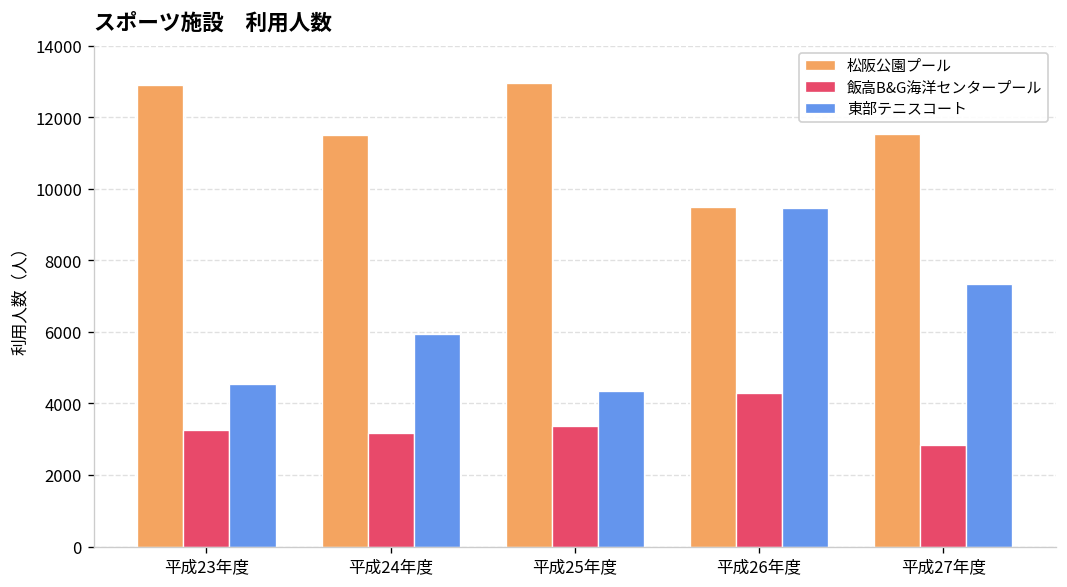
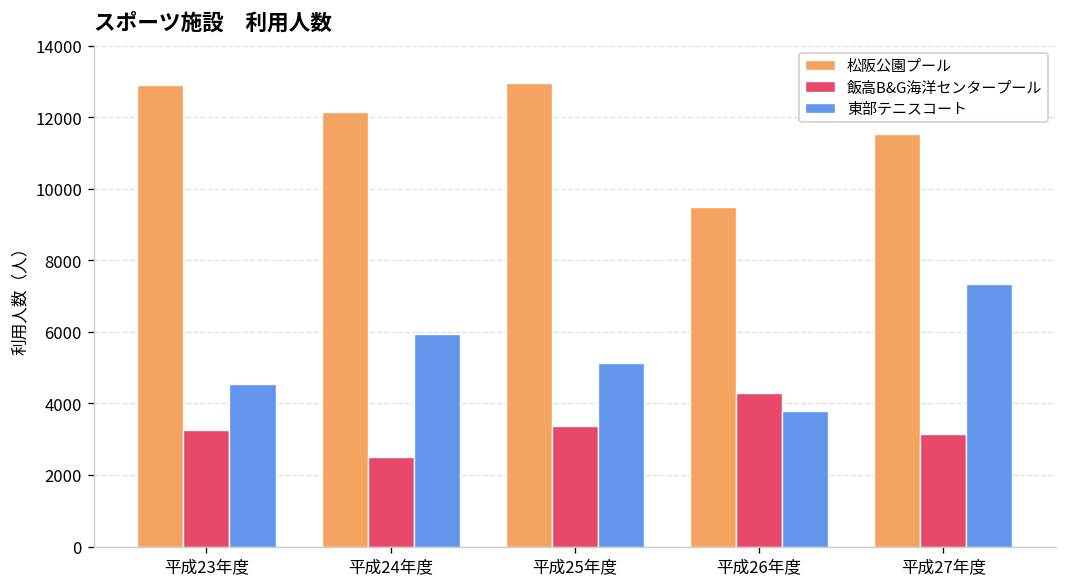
松阪公園プール, 平成24年度: 11500 -> 12100
飯高B&G海洋センタープール, 平成24年度: 3200 -> 2500
東部テニスコート, 平成25年度: 4300 -> 5100
東部テニスコート, 平成26年度: 9500 -> 3800
飯高B&G海洋センタープール, 平成27年度: 2800 -> 3200
